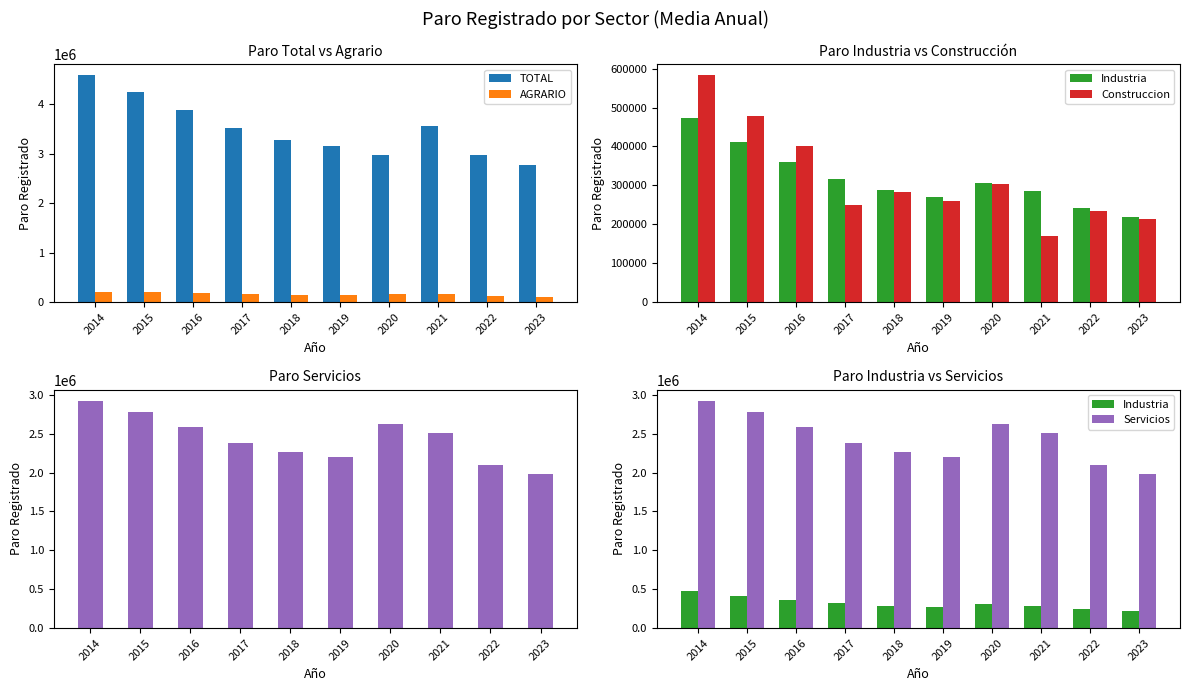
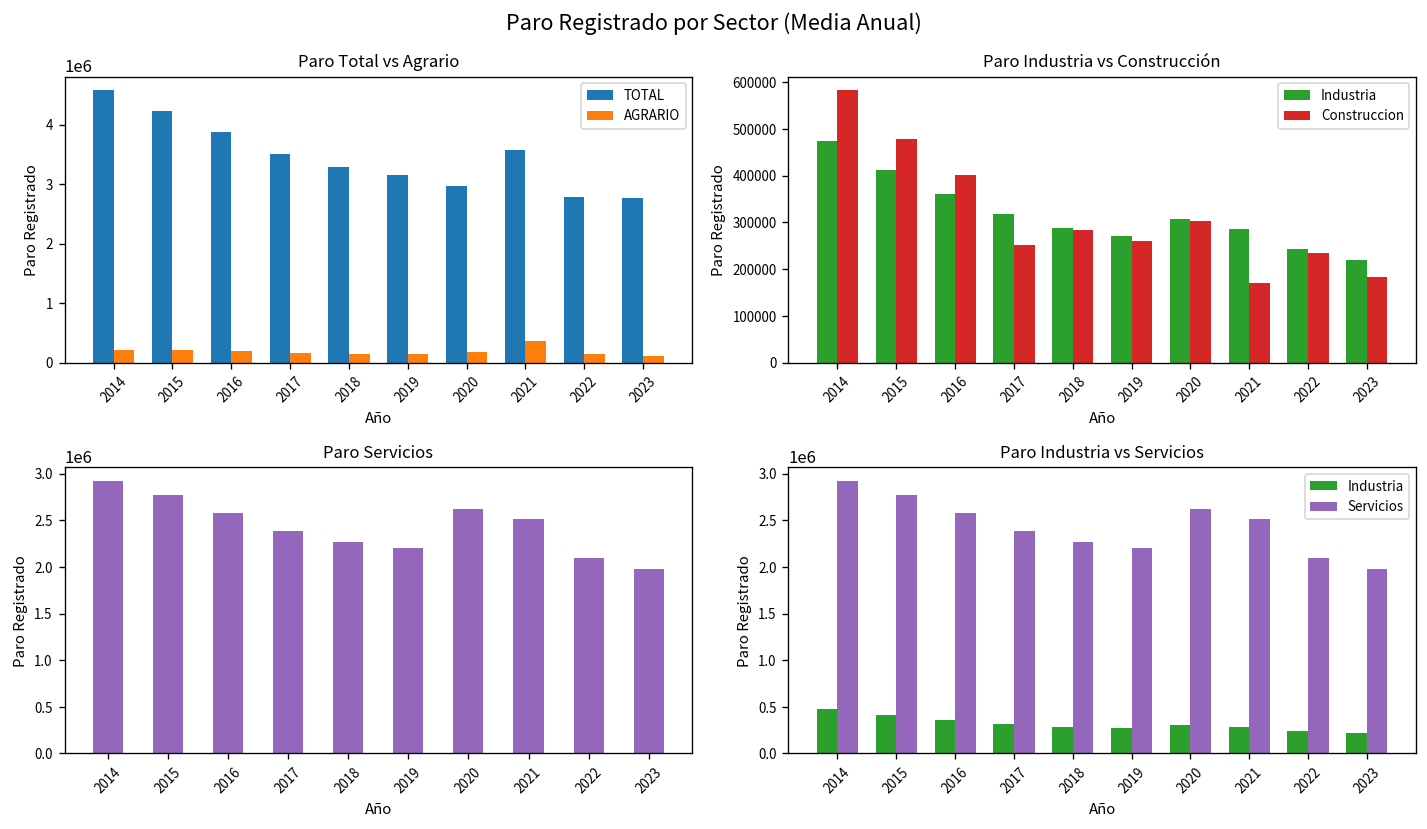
Paro Total vs Agrario, AGRARIO, 2021: 200000 -> 400000
Paro Total vs Agrario, TOTAL, 2022: 3000000 -> 2800000
Paro Industria vs Construcción, Construccion, 2023: 210000 -> 180000
